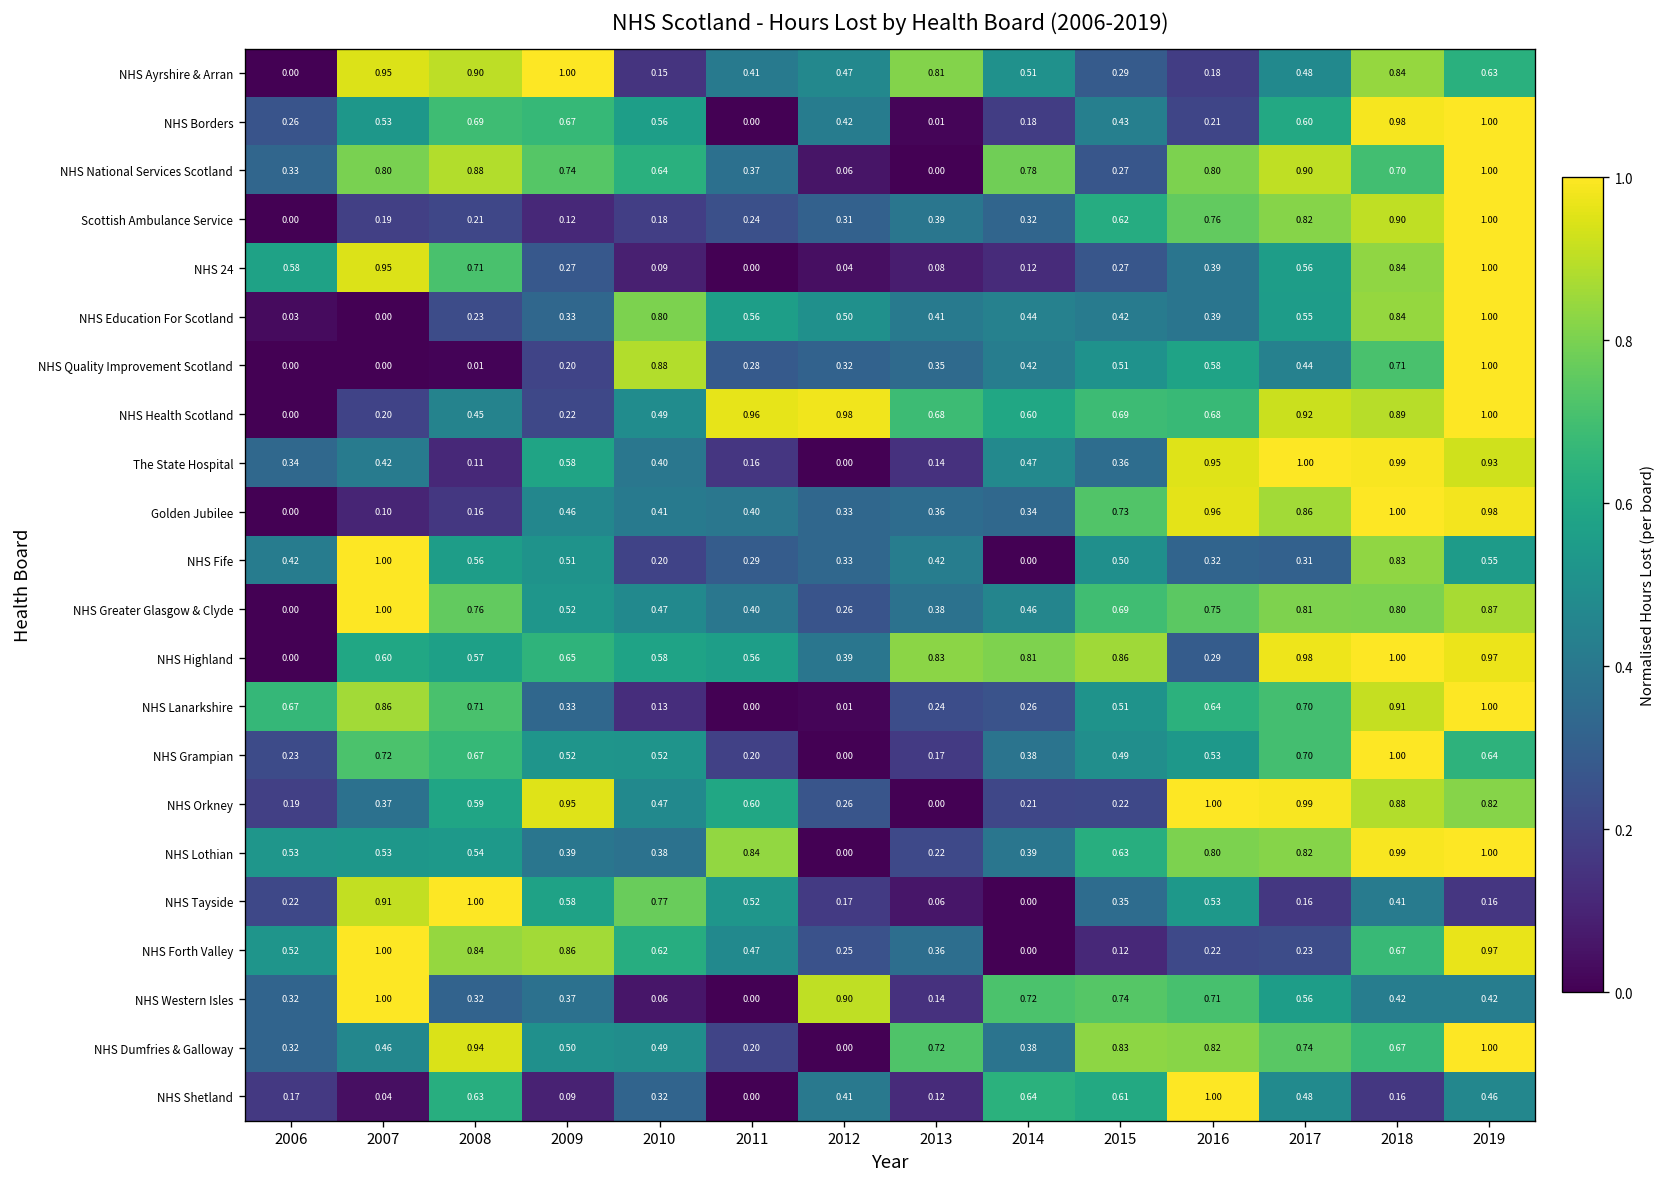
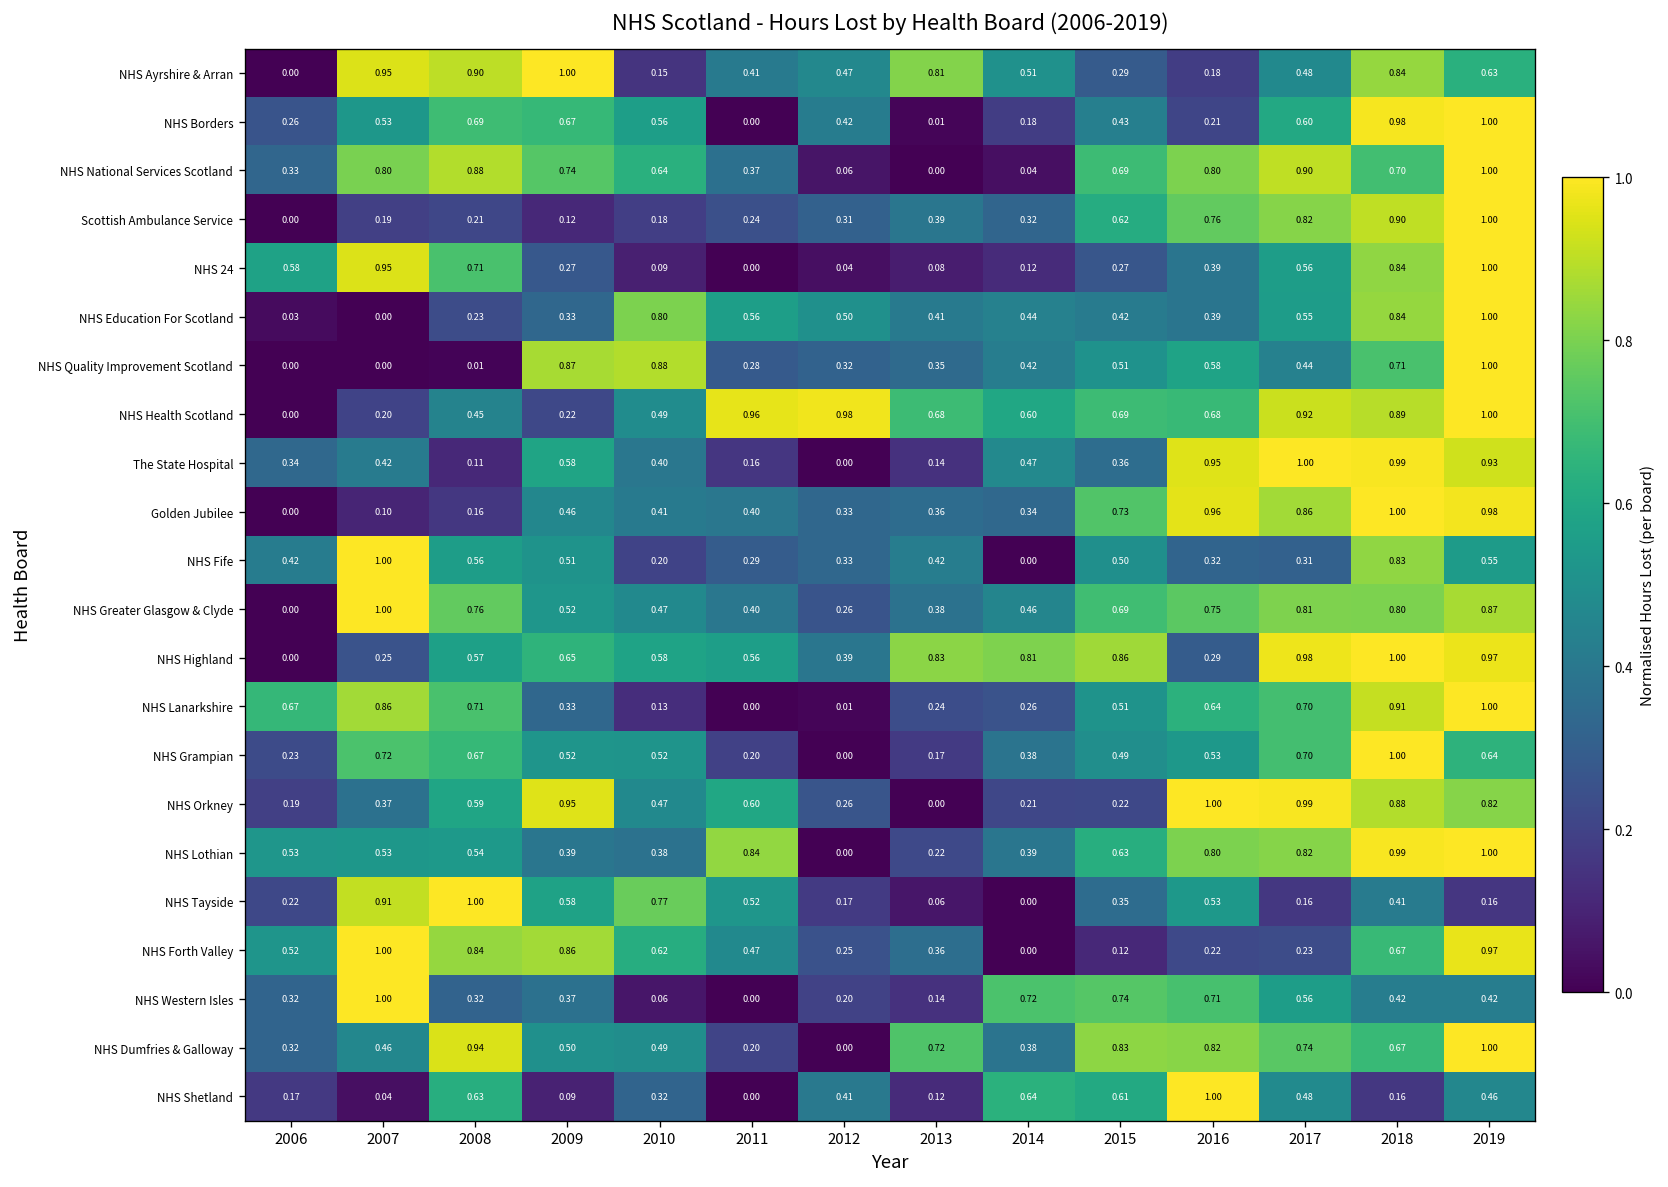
NHS National Services Scotland, 2014: 0.78 -> 0.04
NHS National Services Scotland, 2015: 0.27 -> 0.69
NHS Quality Improvement Scotland, 2009: 0.20 -> 0.87
NHS Highland, 2007: 0.60 -> 0.25
NHS Western Isles, 2012: 0.90 -> 0.20
